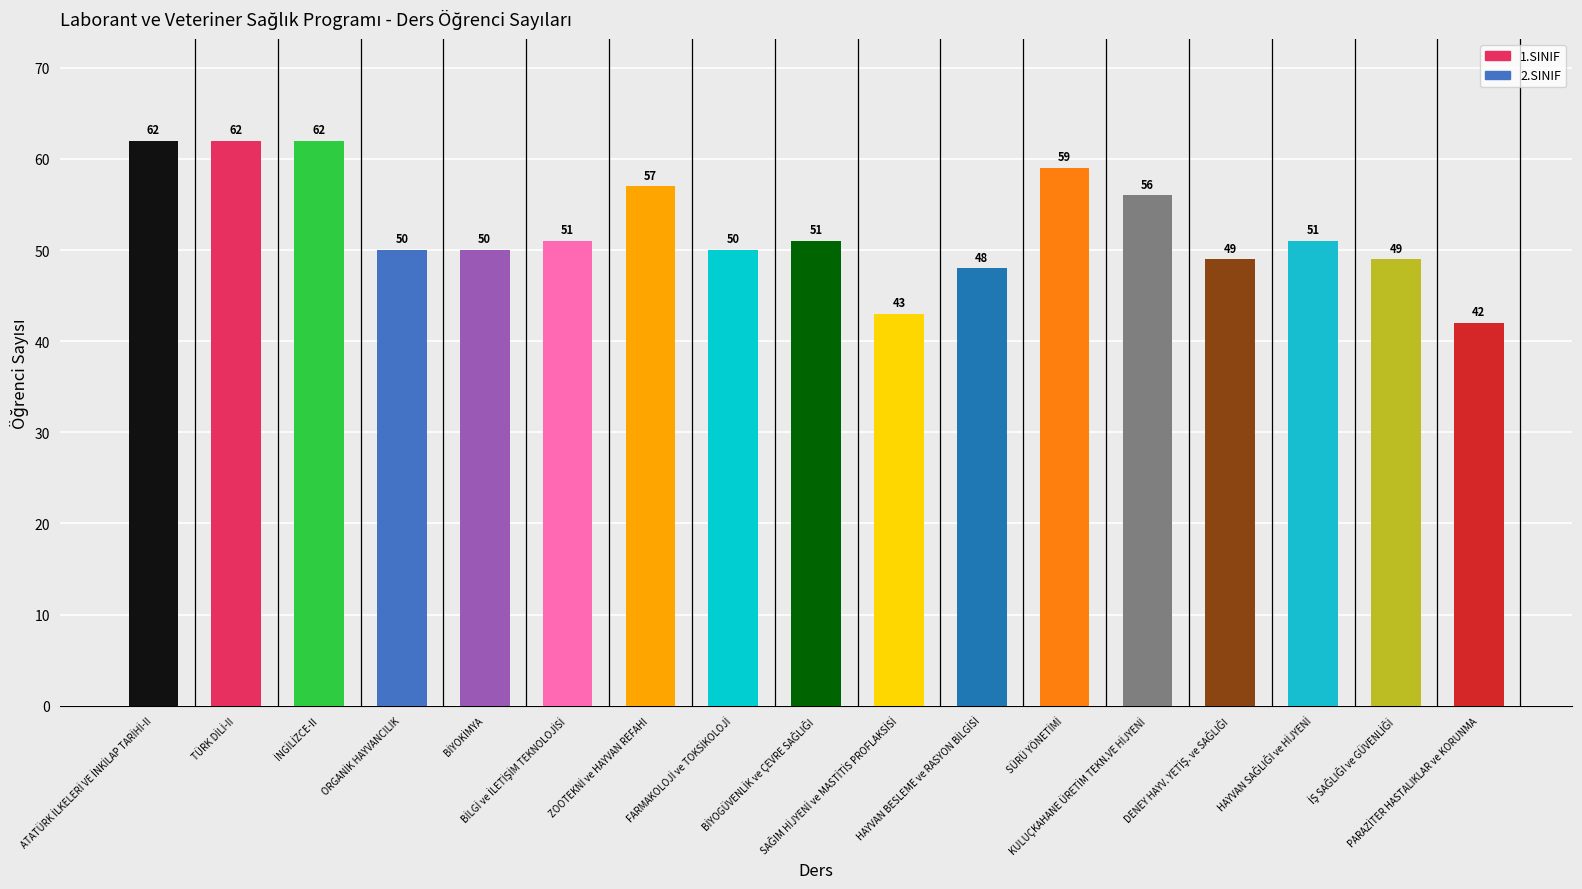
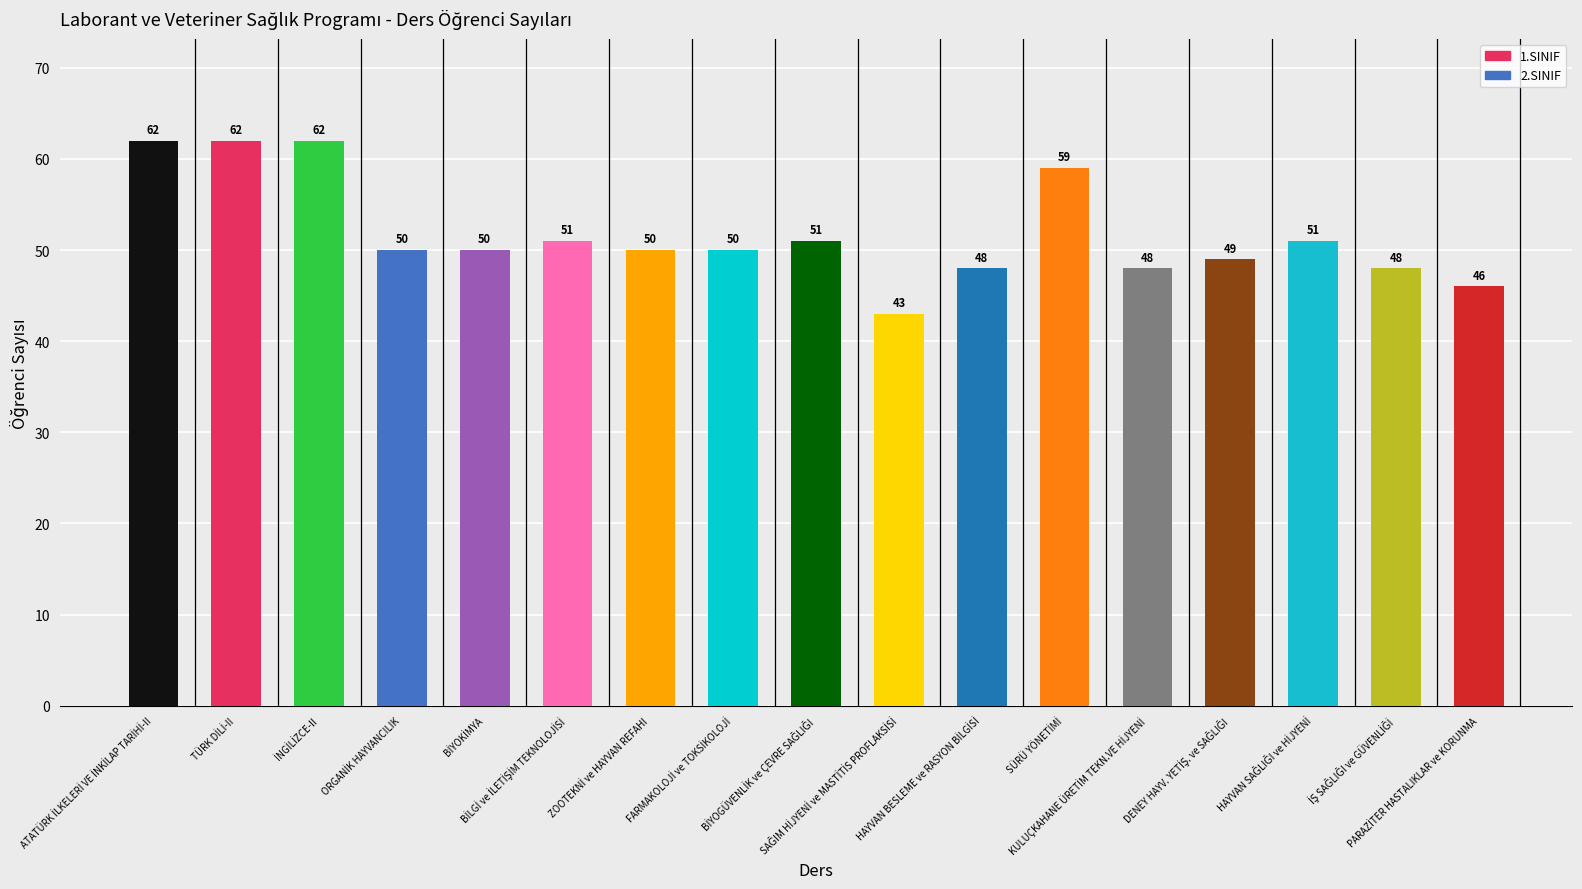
ZOOTEKNİ ve HAYVAN REFAHI: 57 -> 50
KULUÇKAHANE ÜRETİM TEKN.VE HİJYENİ: 56 -> 48
İŞ SAĞLIĞI ve GÜVENLİĞİ: 49 -> 48
PARAZİTER HASTALIKLAR ve KORUNMA: 42 -> 46
